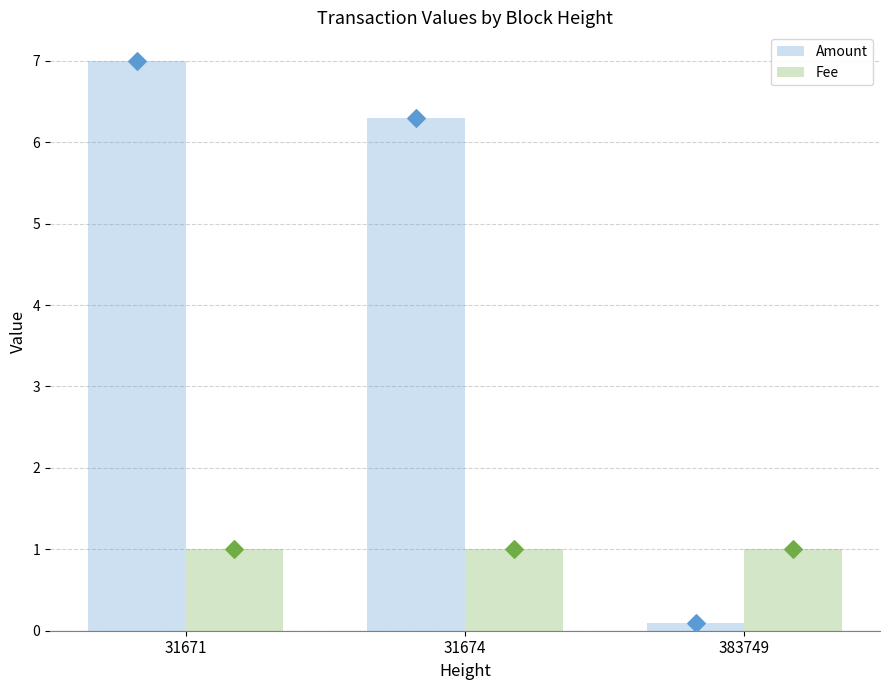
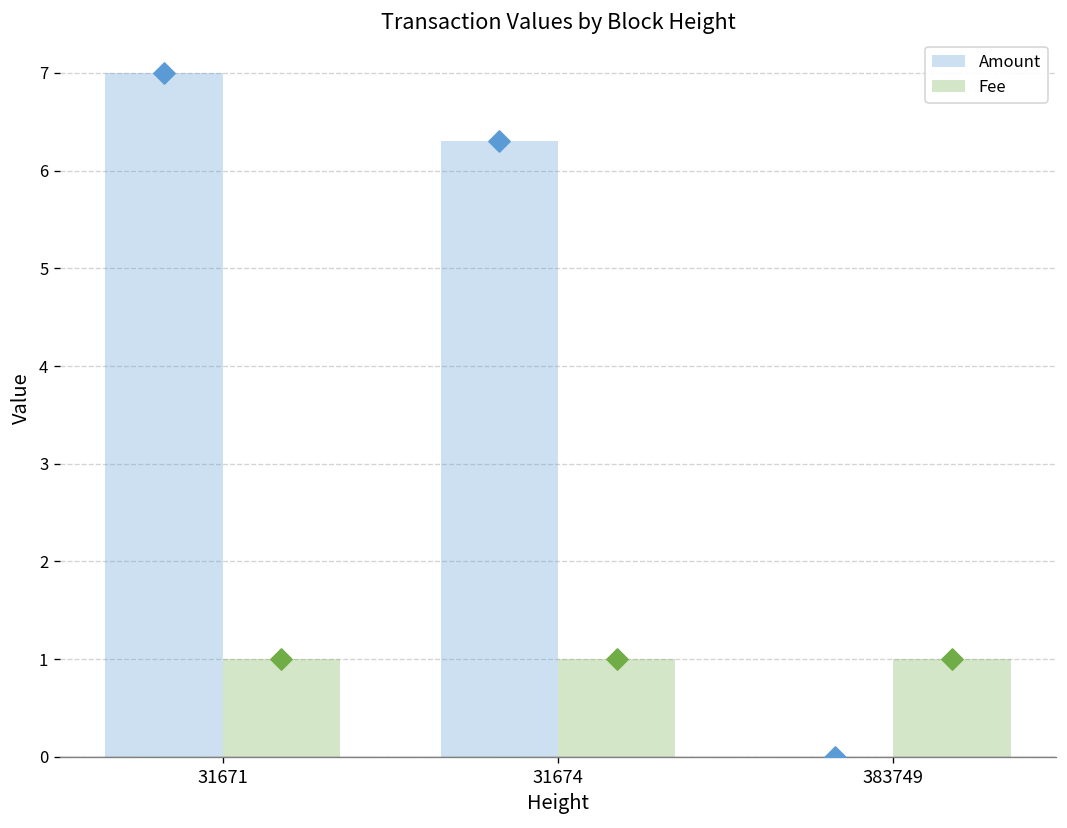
Amount, 383749: 0.1 -> 0.0
